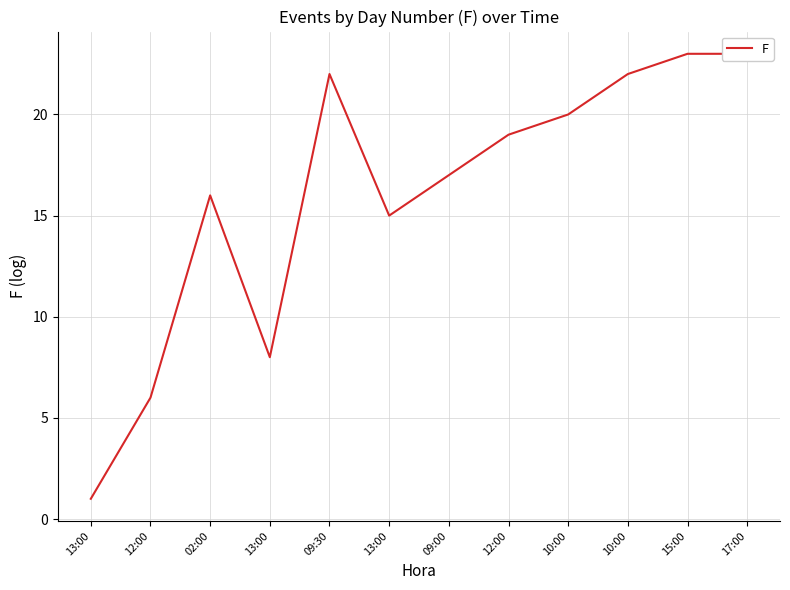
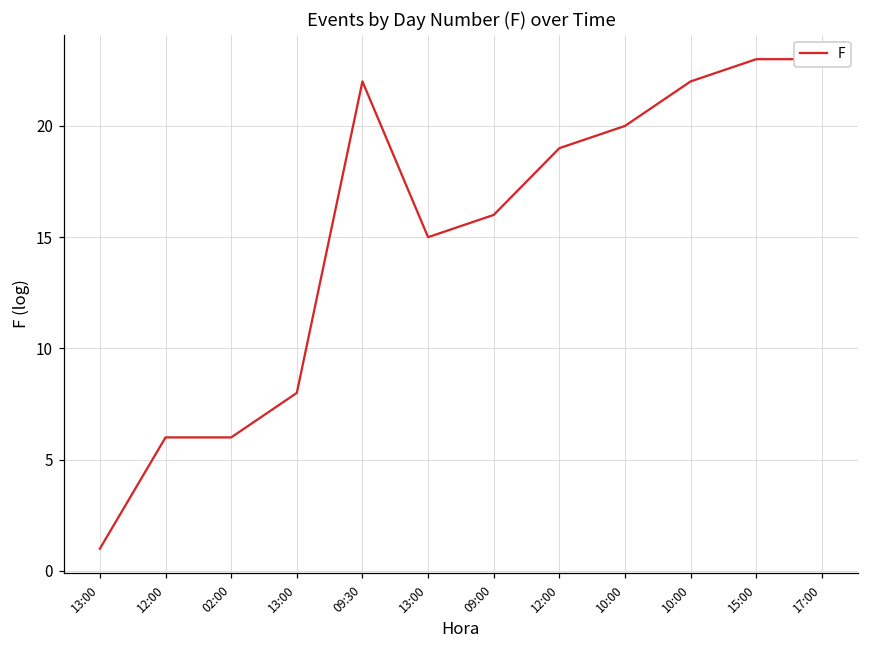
02:00: 16 -> 6
09:00: 17 -> 16
